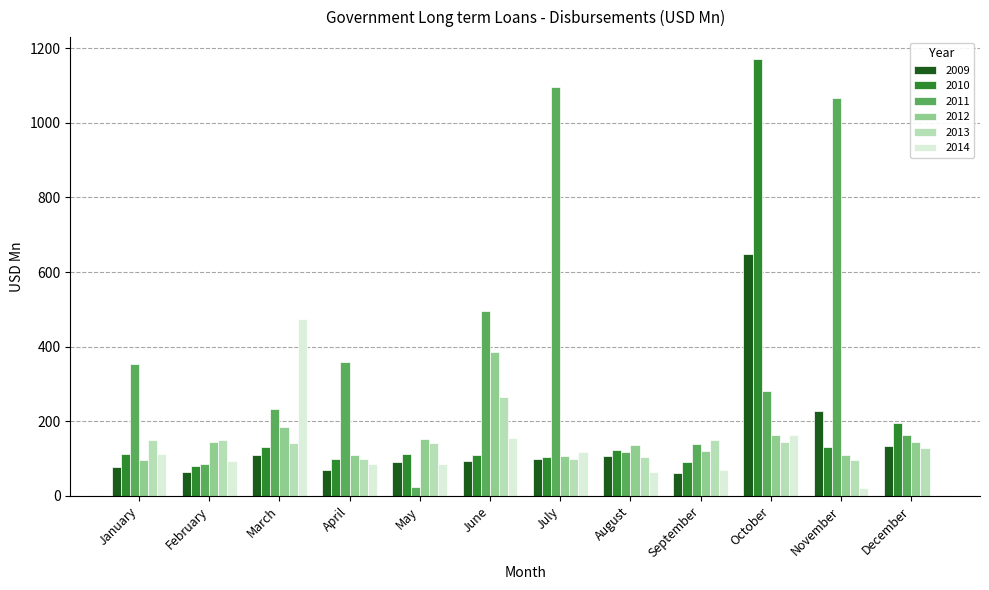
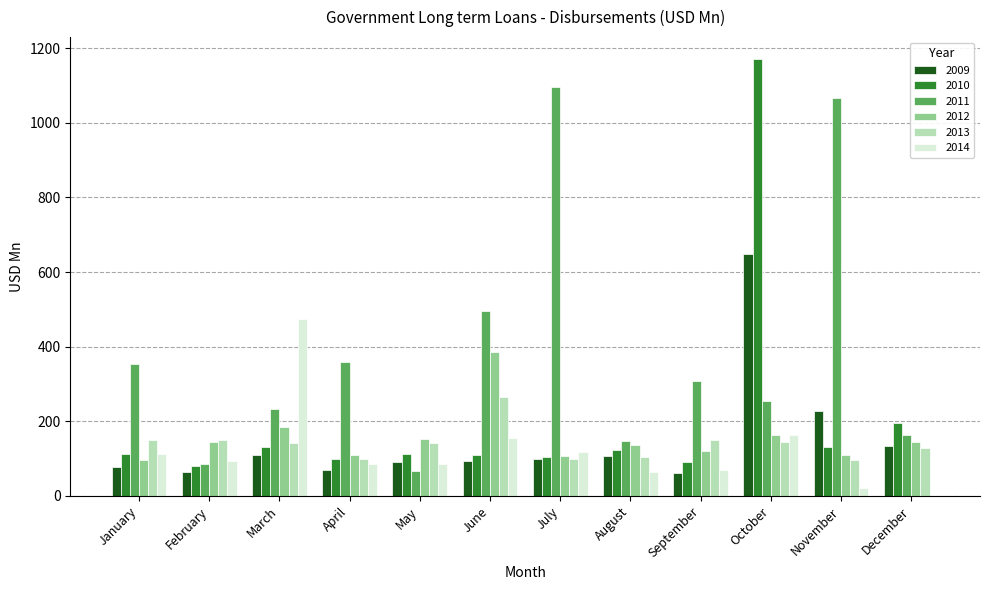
2011, May: 20 -> 70
2011, August: 120 -> 150
2011, September: 140 -> 310
2011, October: 280 -> 260
